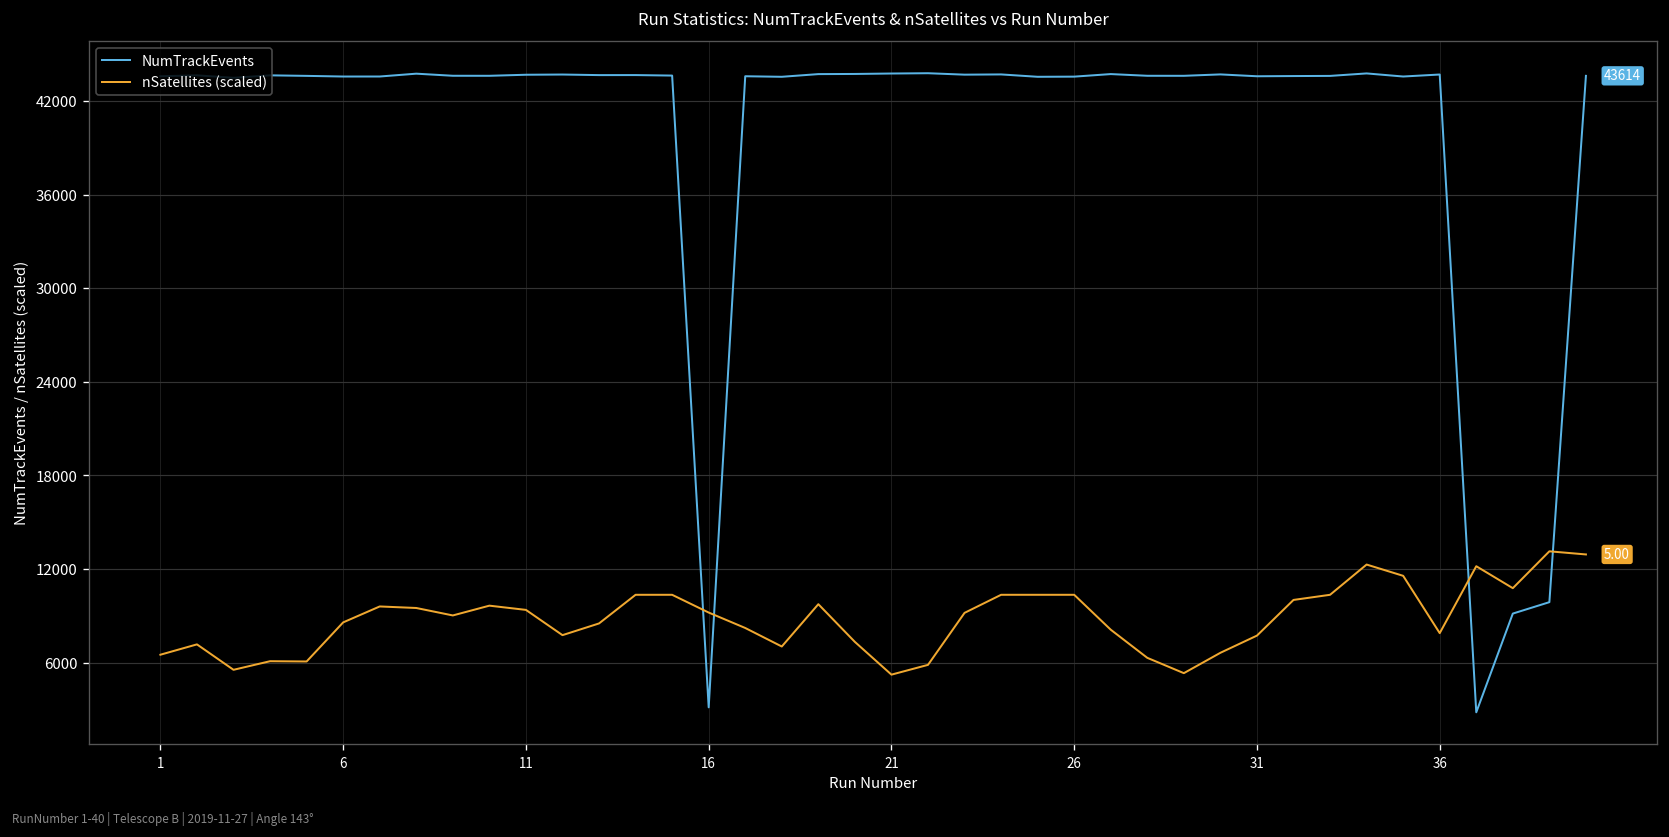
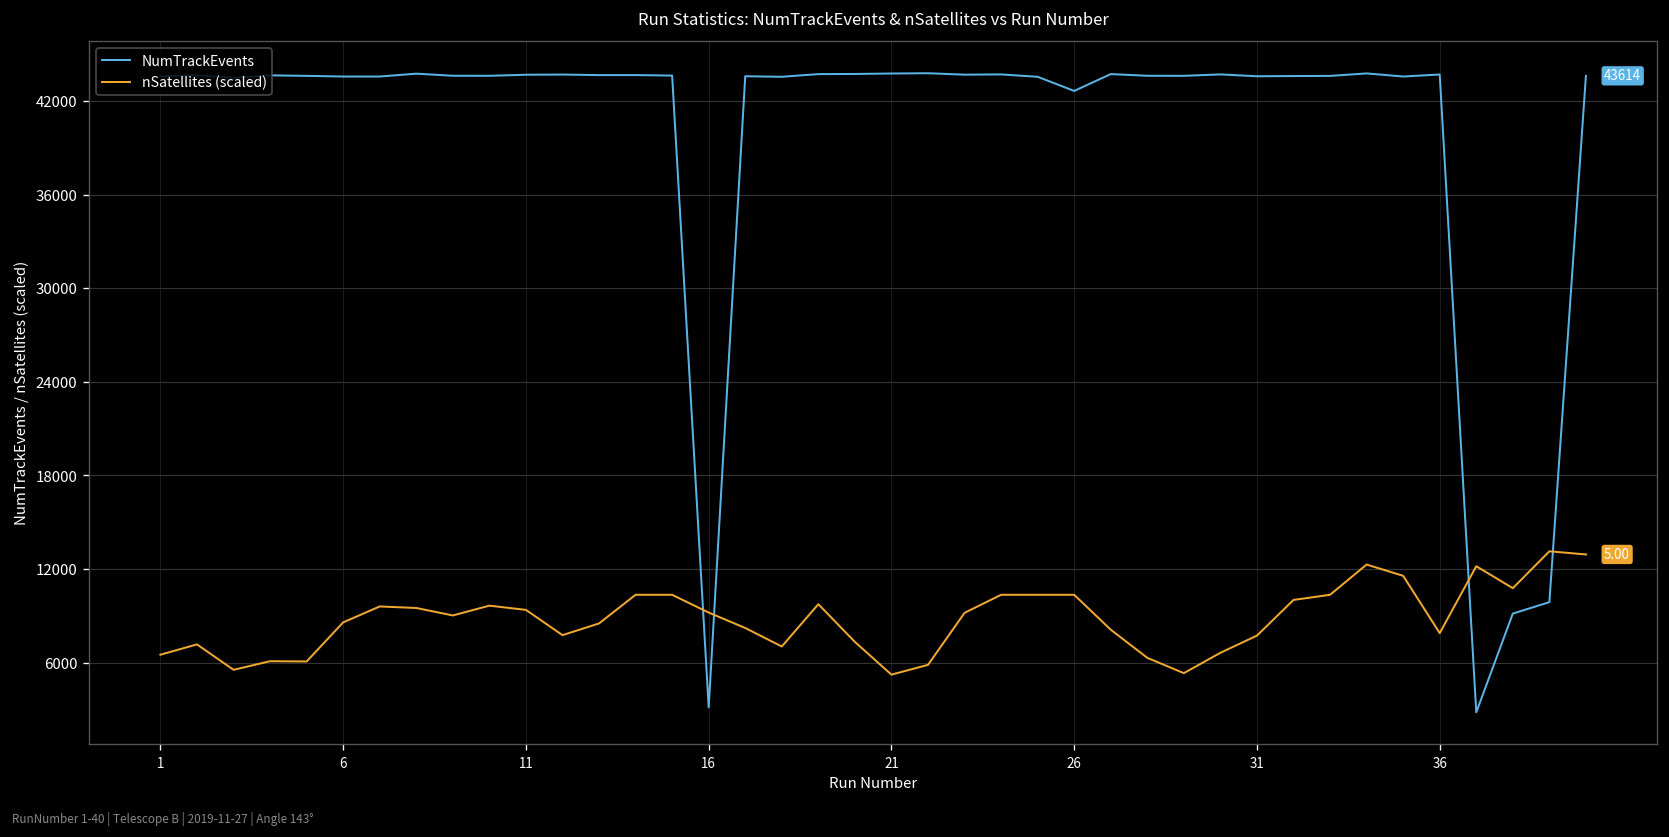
NumTrackEvents, 26: 43600 -> 42600
